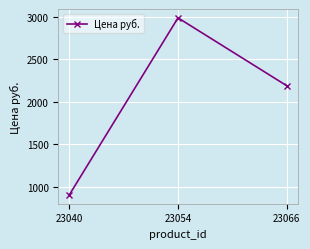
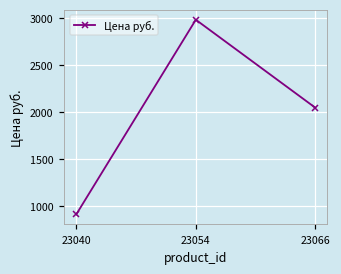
23066: 2200 -> 2000
